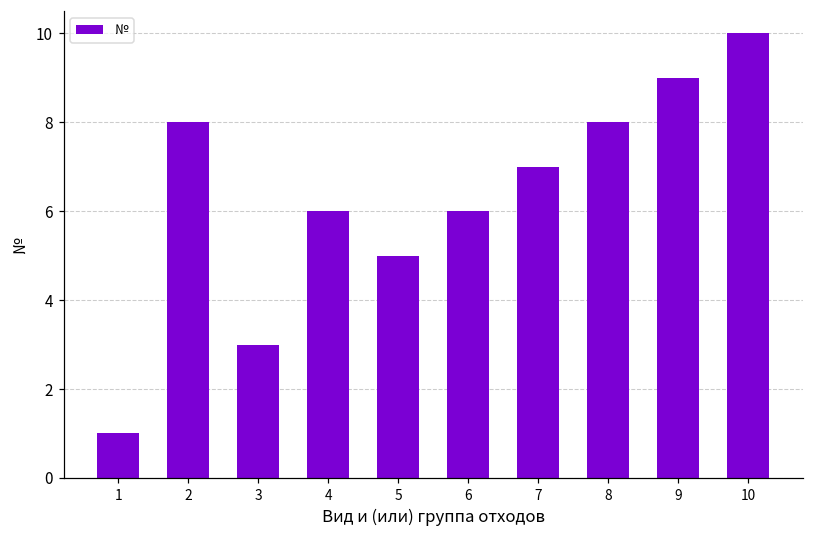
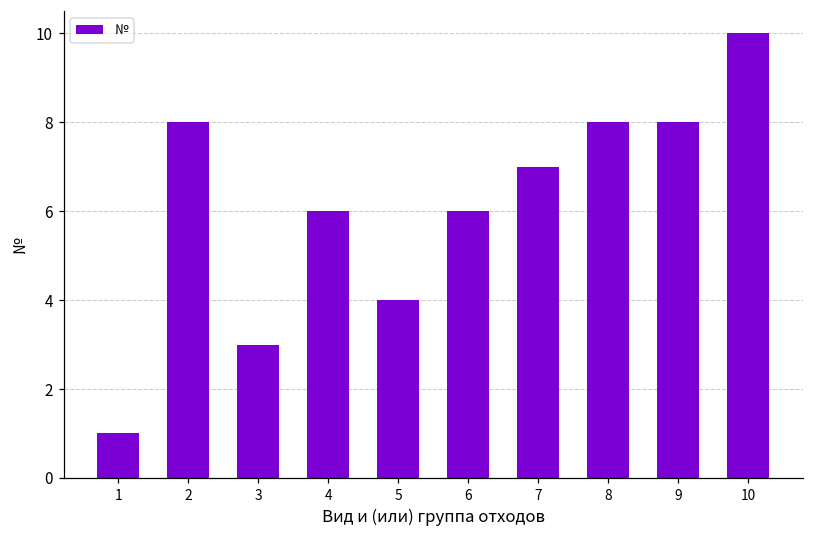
5: 5 -> 4
9: 9 -> 8
